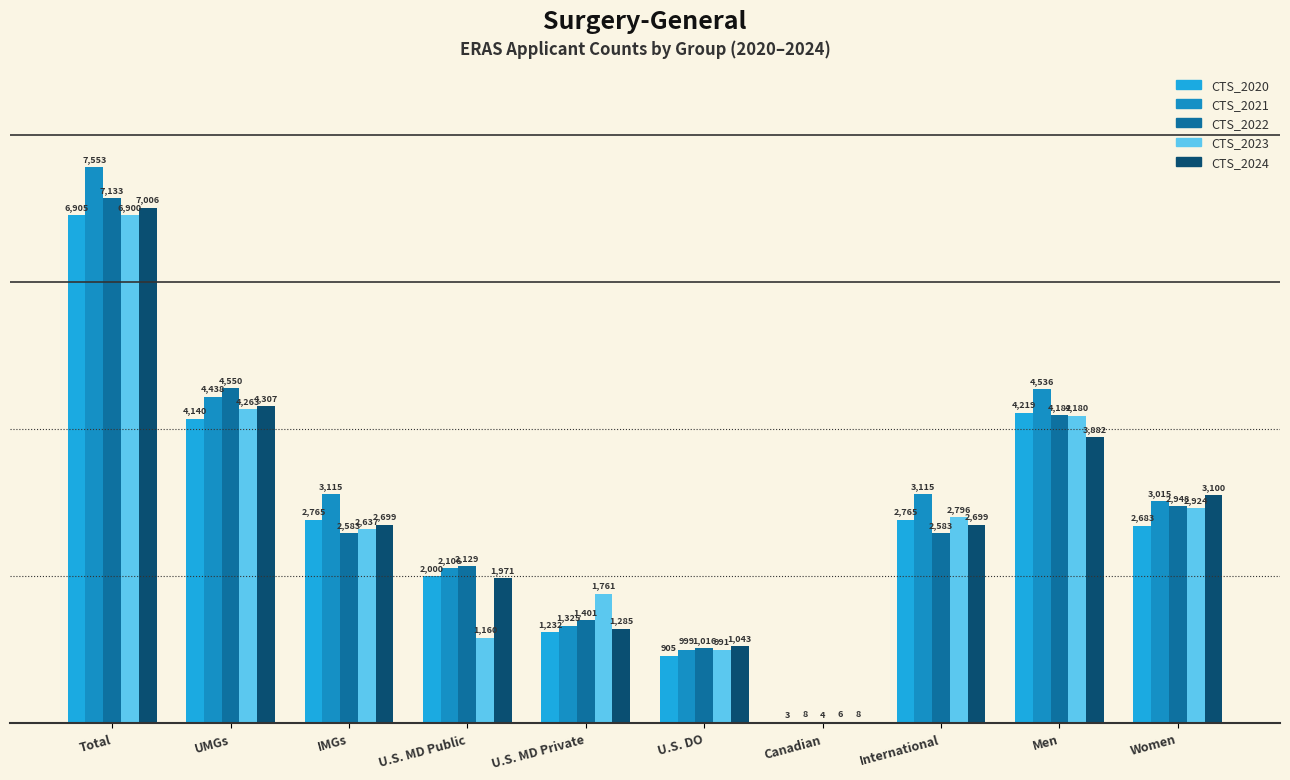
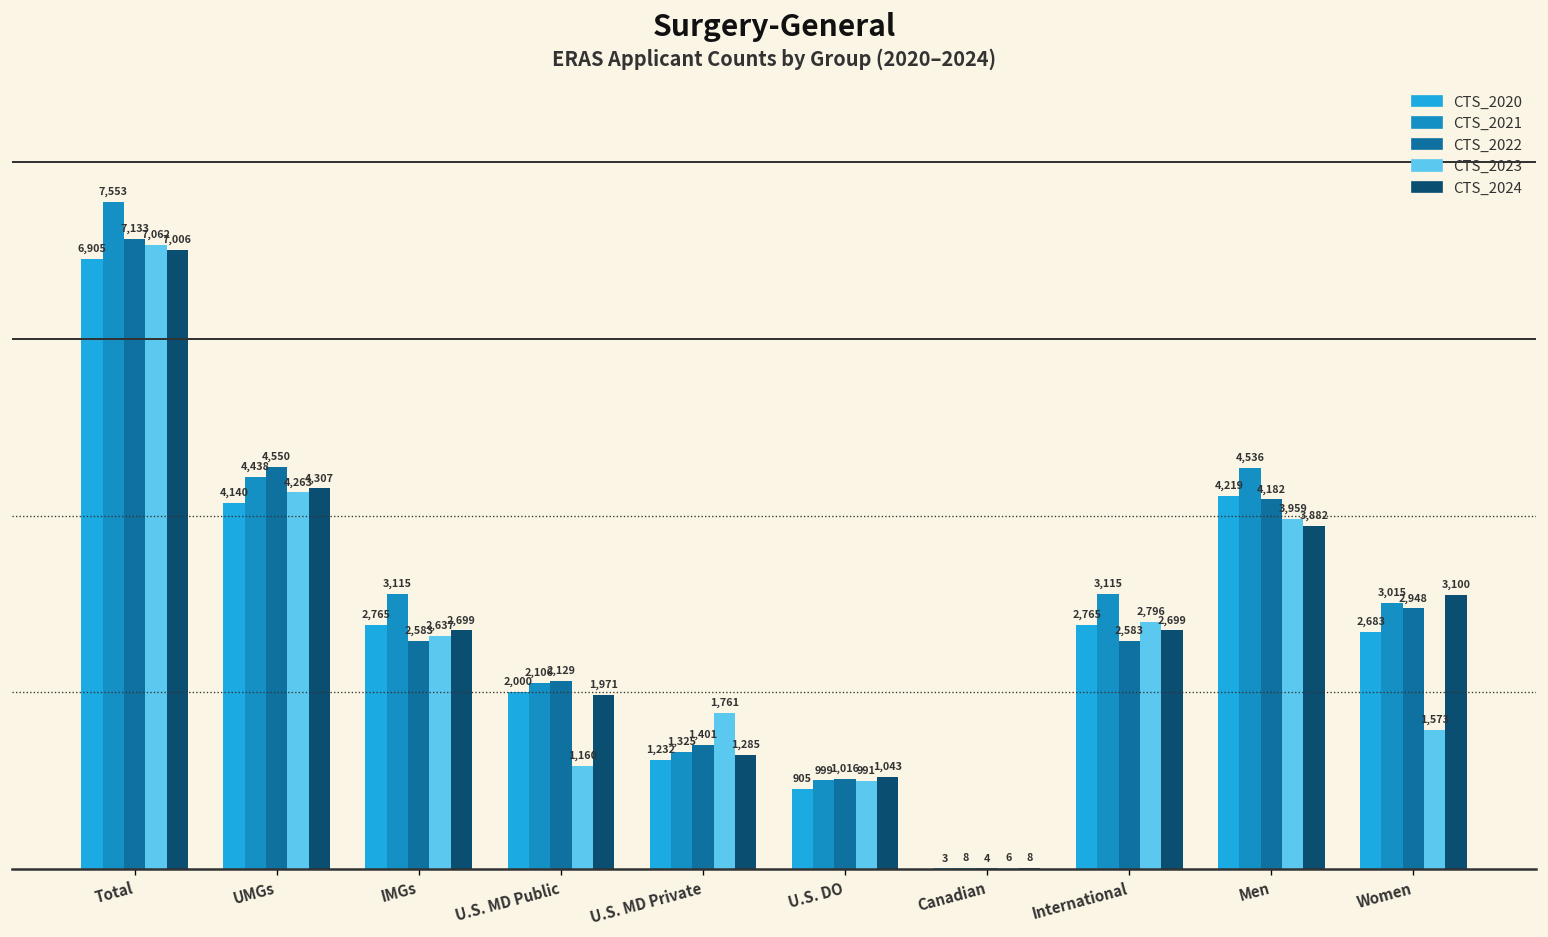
CTS_2023, Total: 6,900 -> 7,062
CTS_2023, Men: 4,180 -> 3,959
CTS_2023, Women: 2,924 -> 1,573
